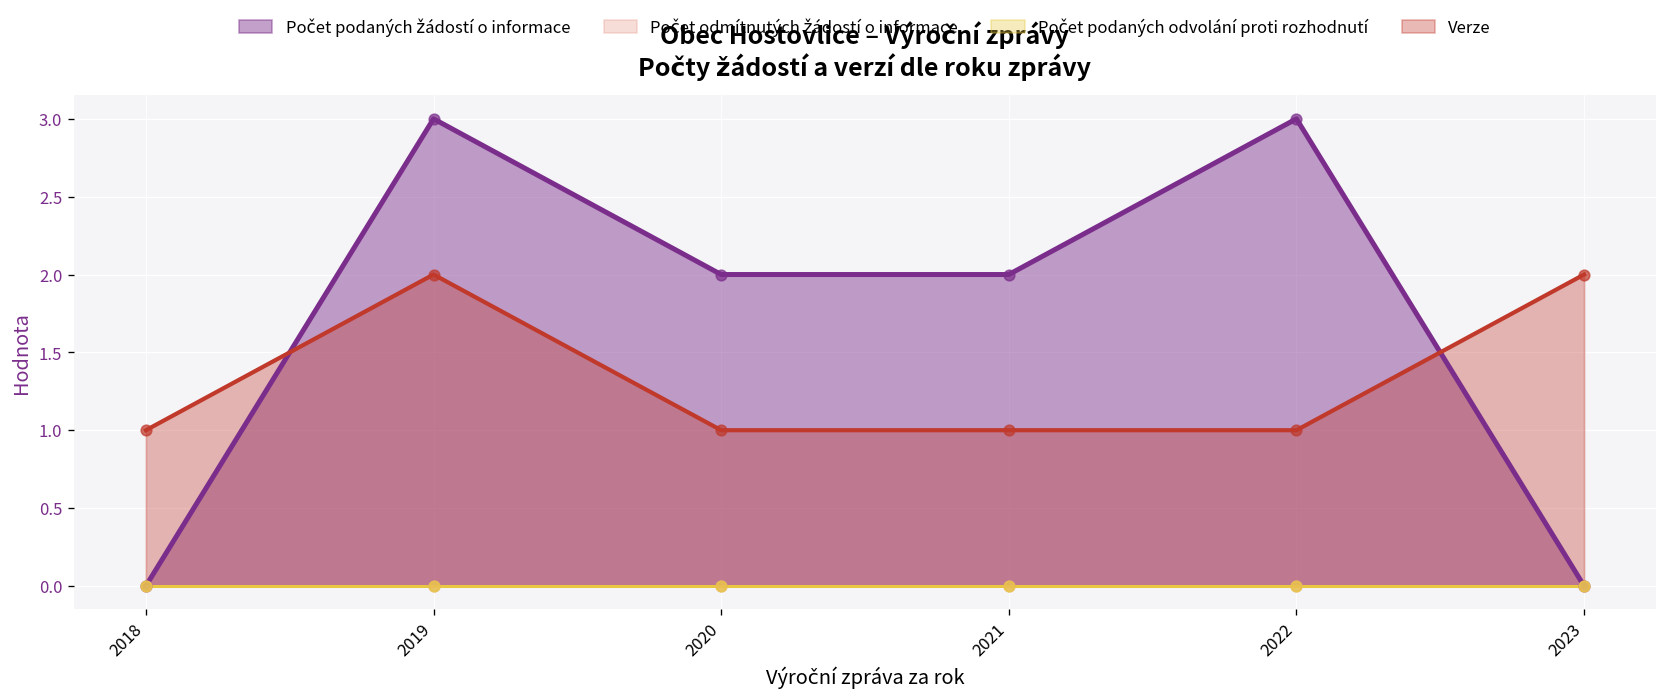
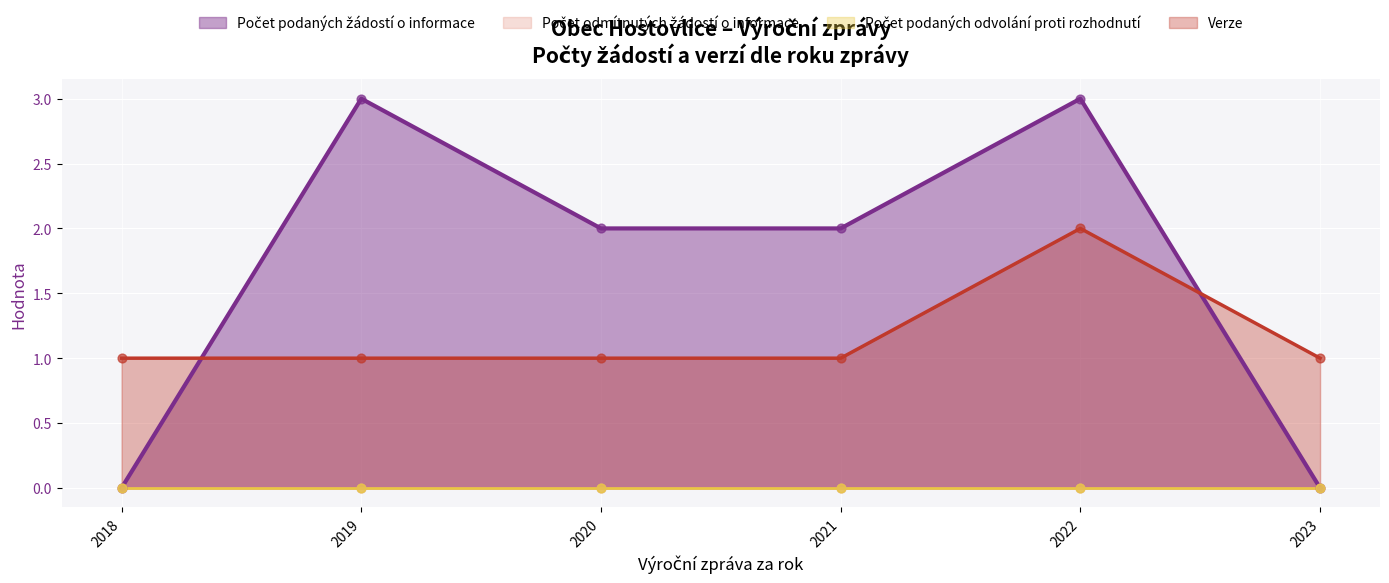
Verze, 2019: 2 -> 1
Verze, 2022: 1 -> 2
Verze, 2023: 2 -> 1
